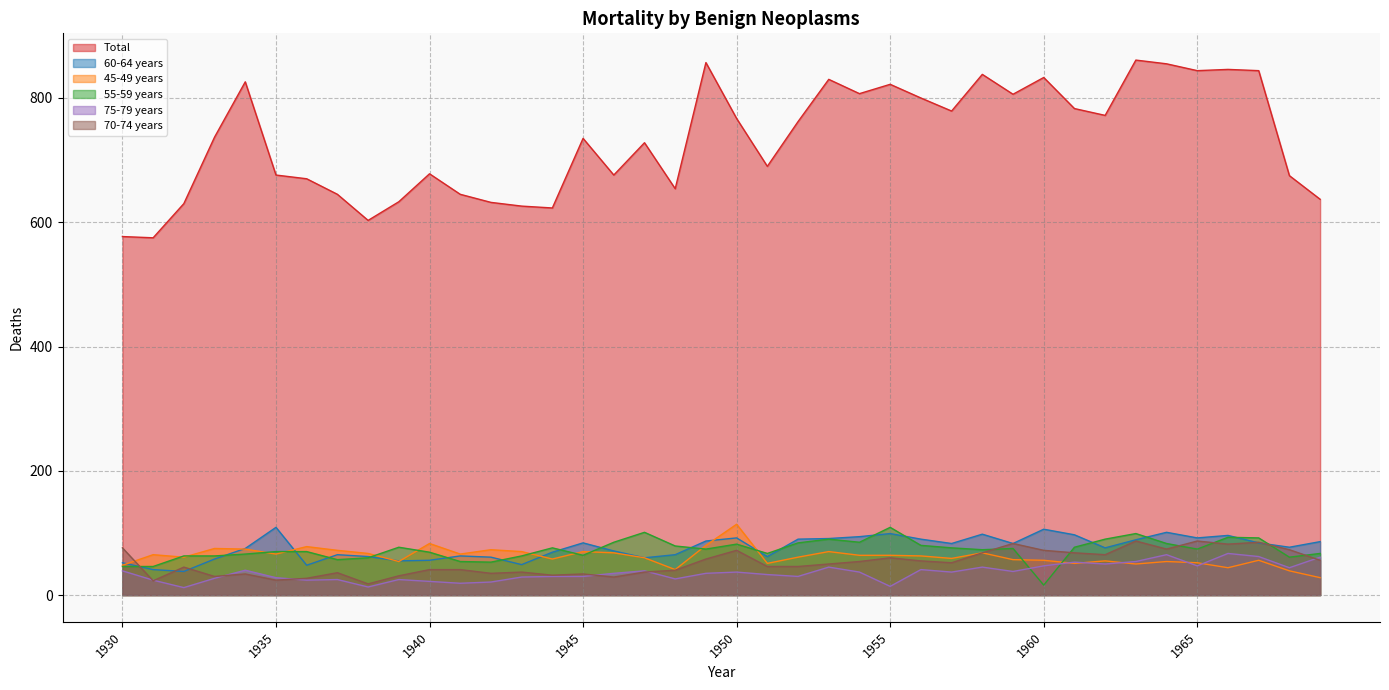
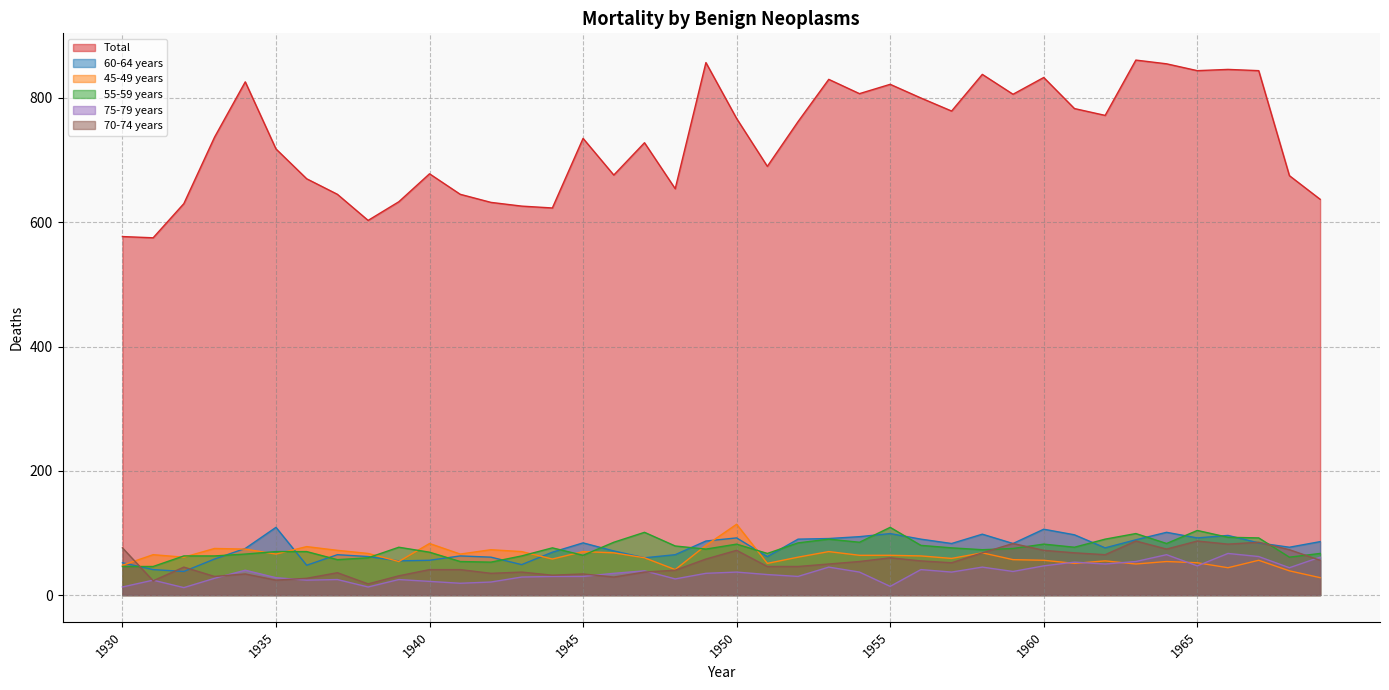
75-79 years, 1930: 40 -> 10
Total, 1935: 680 -> 720
55-59 years, 1960: 20 -> 80
55-59 years, 1965: 70 -> 100
